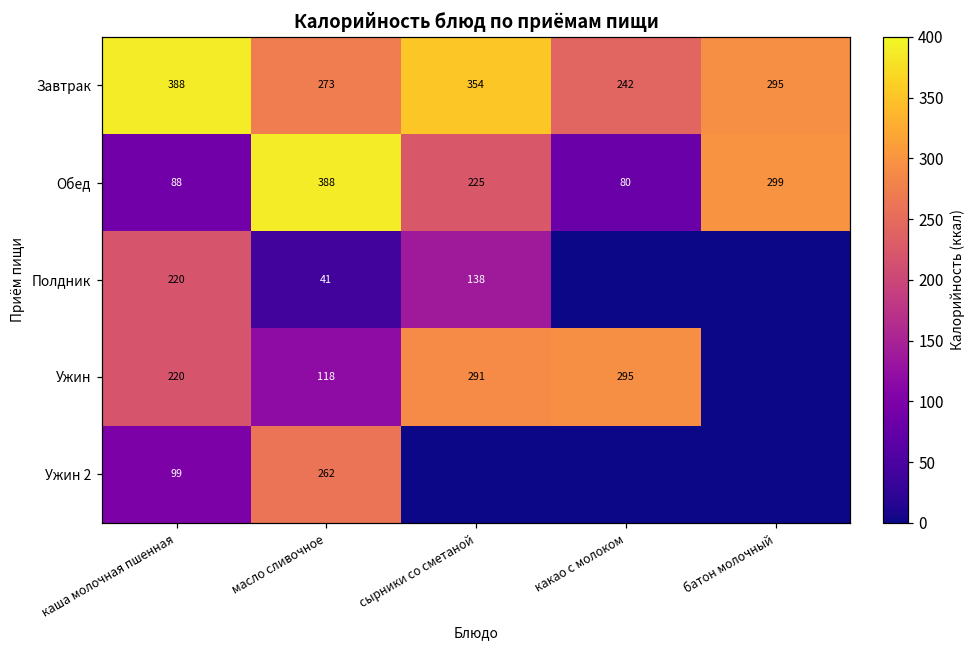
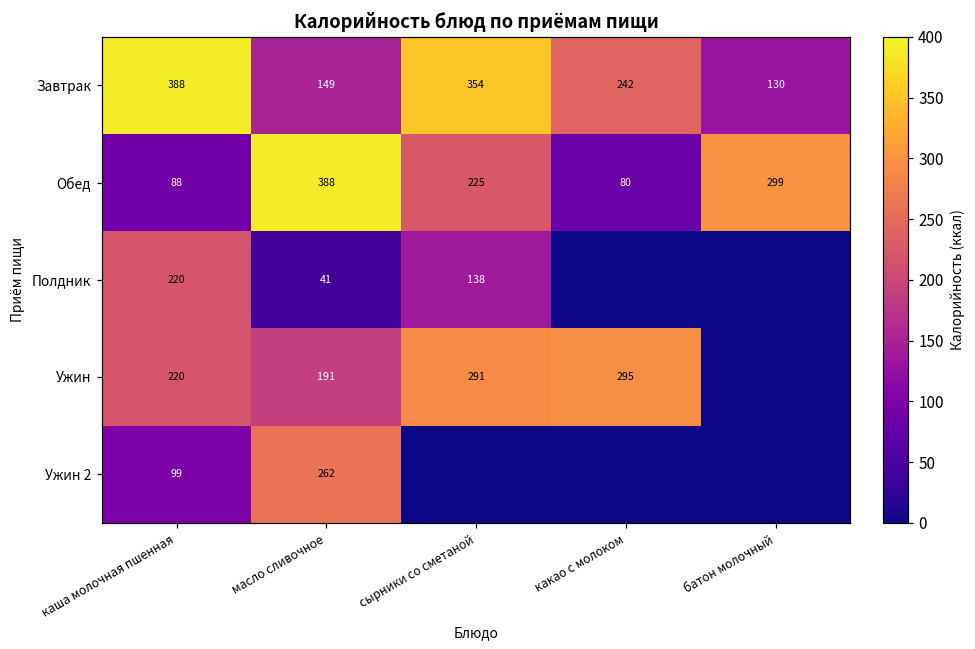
Завтрак, масло сливочное: 273 -> 149
Завтрак, батон молочный: 295 -> 130
Ужин, масло сливочное: 118 -> 191
